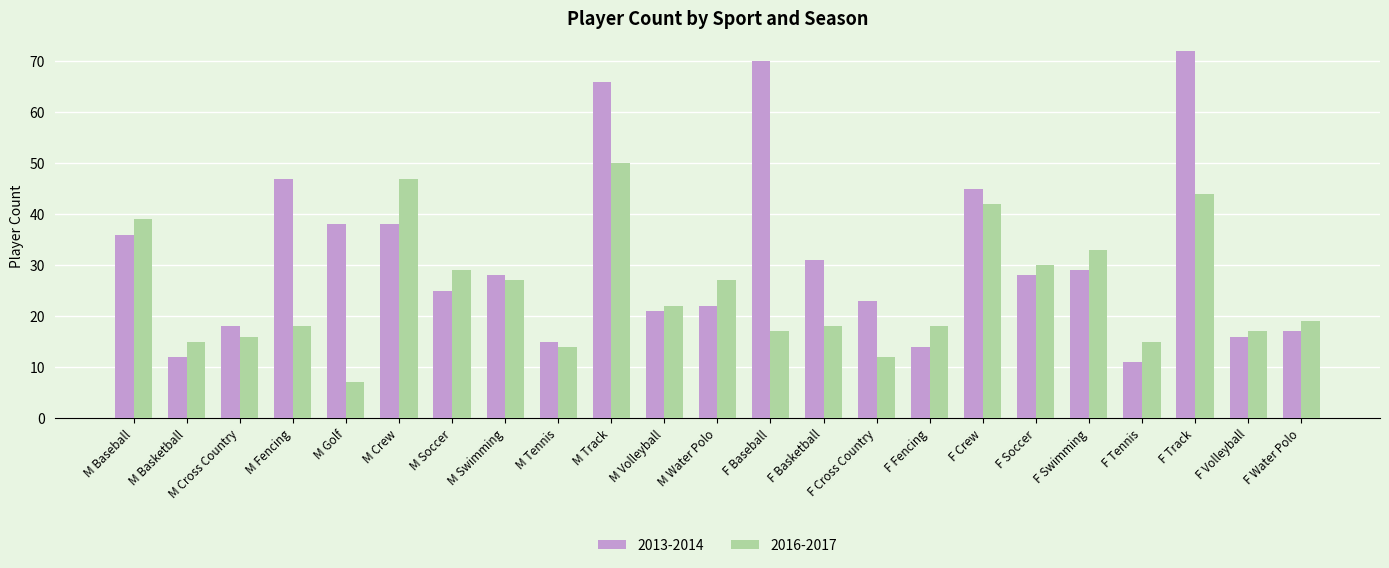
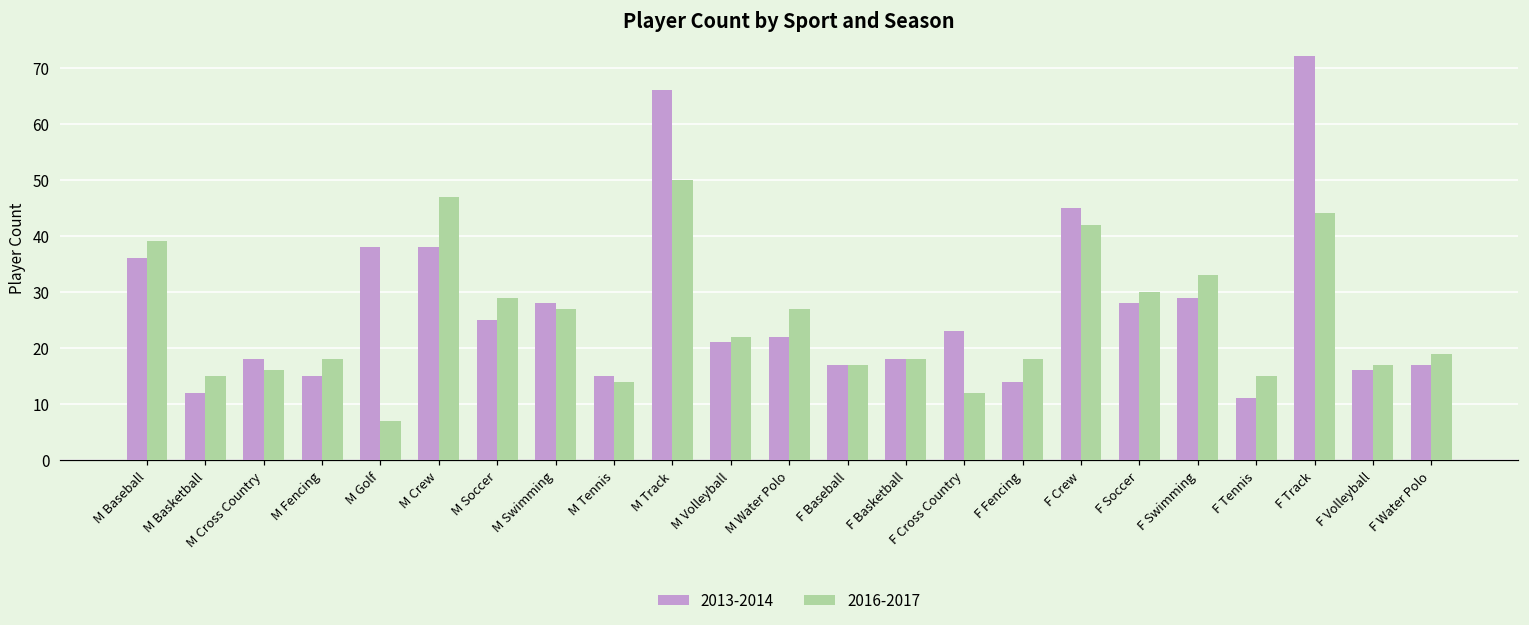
2013-2014, M Fencing: 47 -> 15
2013-2014, F Baseball: 70 -> 17
2013-2014, F Basketball: 31 -> 18
